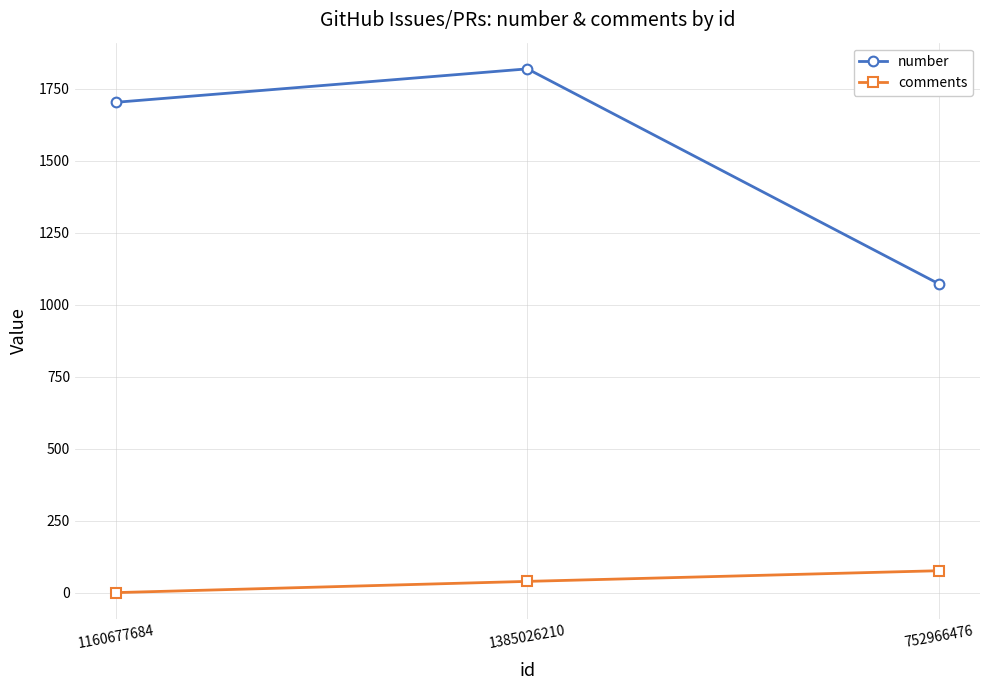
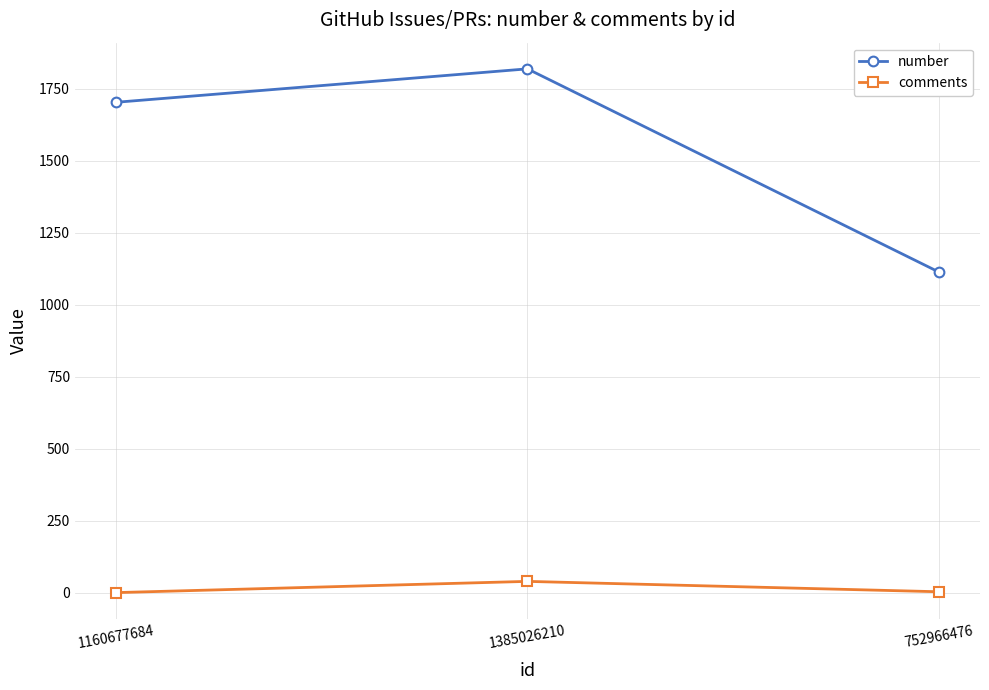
number, 752966476: 1070 -> 1110
comments, 752966476: 80 -> 0
